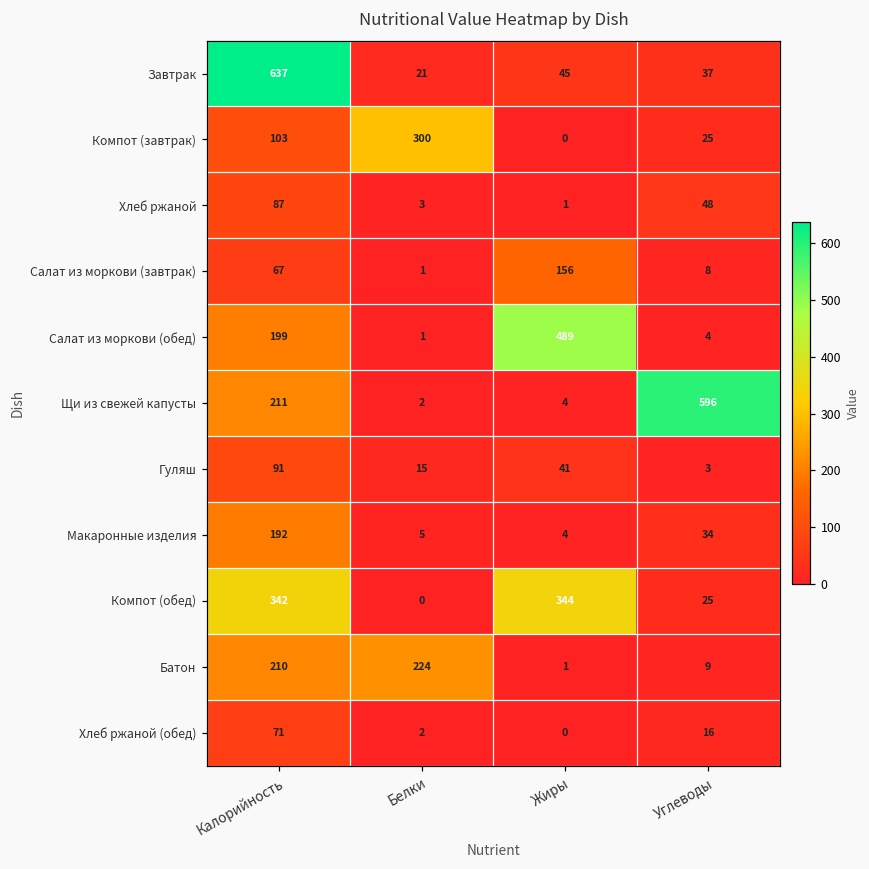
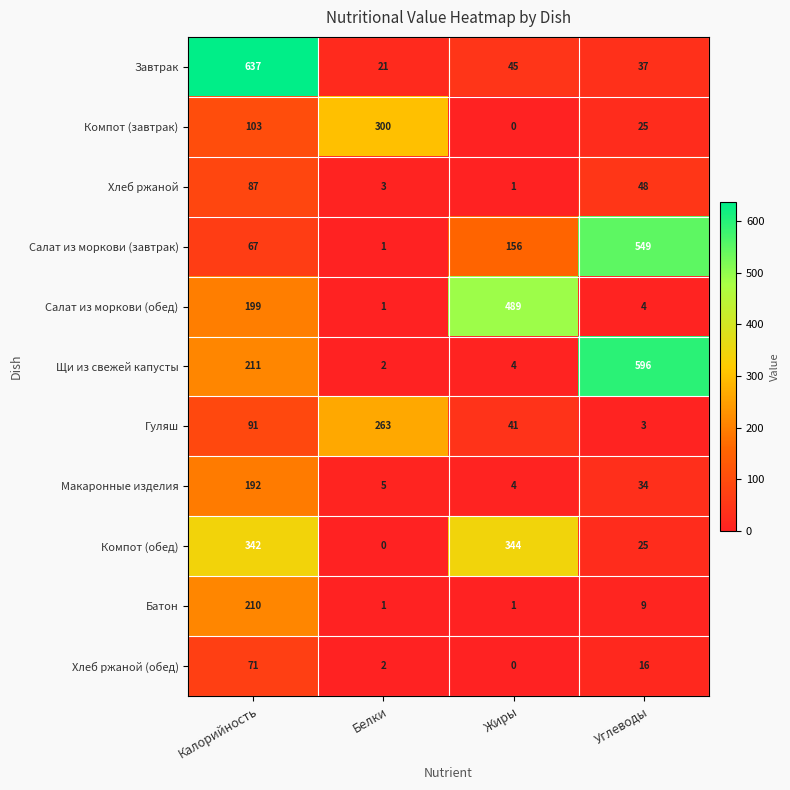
Салат из моркови (завтрак), Углеводы: 8 -> 549
Гуляш, Белки: 15 -> 263
Батон, Белки: 224 -> 1
